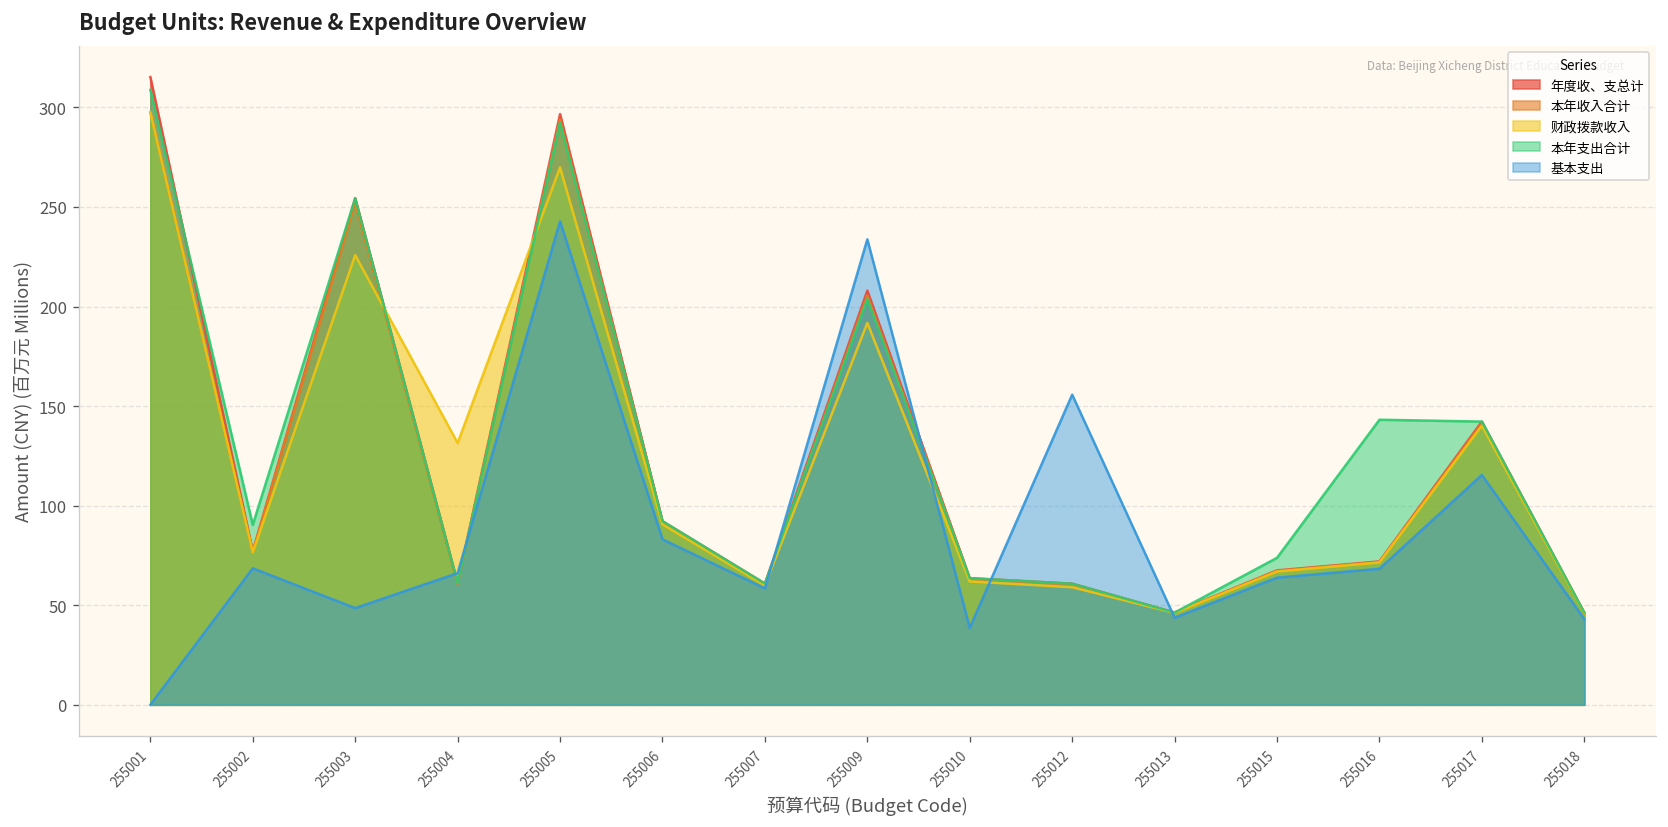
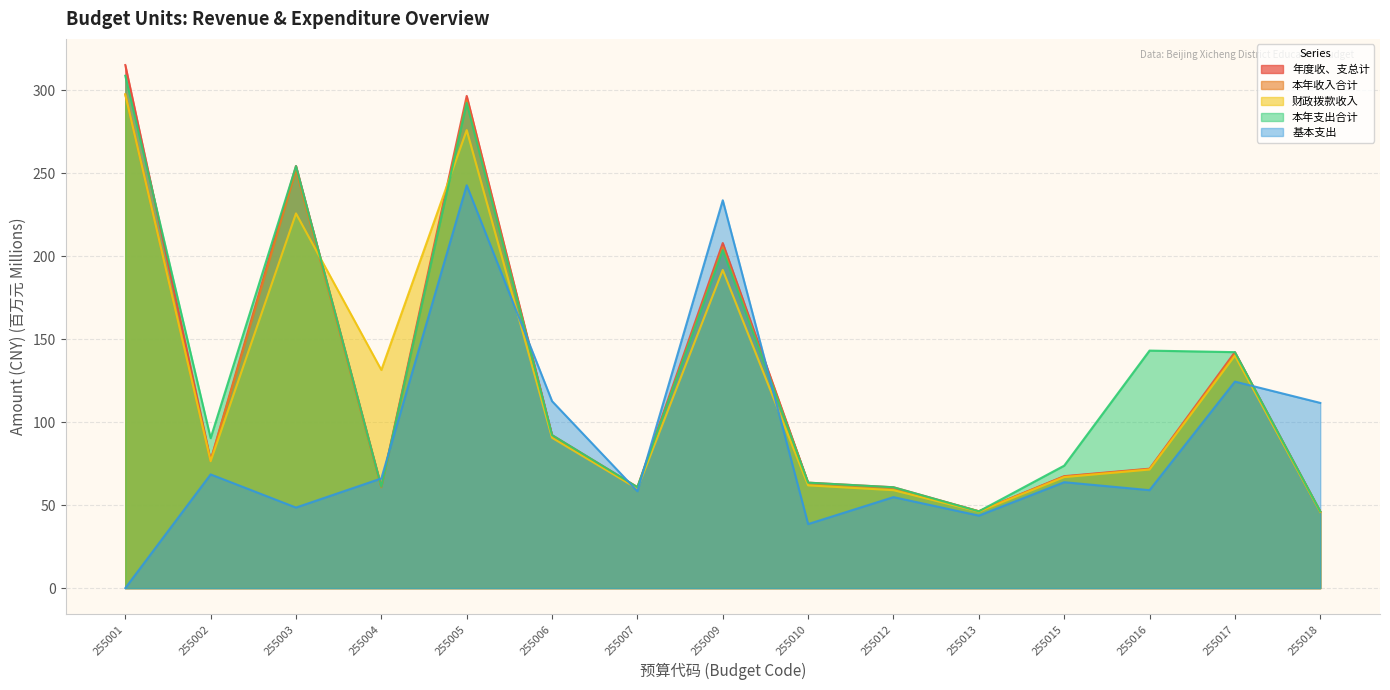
财政拨款收入, 255005: 270 -> 276
基本支出, 255006: 83 -> 113
基本支出, 255012: 156 -> 55
基本支出, 255016: 68 -> 59
基本支出, 255017: 115 -> 124
基本支出, 255018: 43 -> 112
